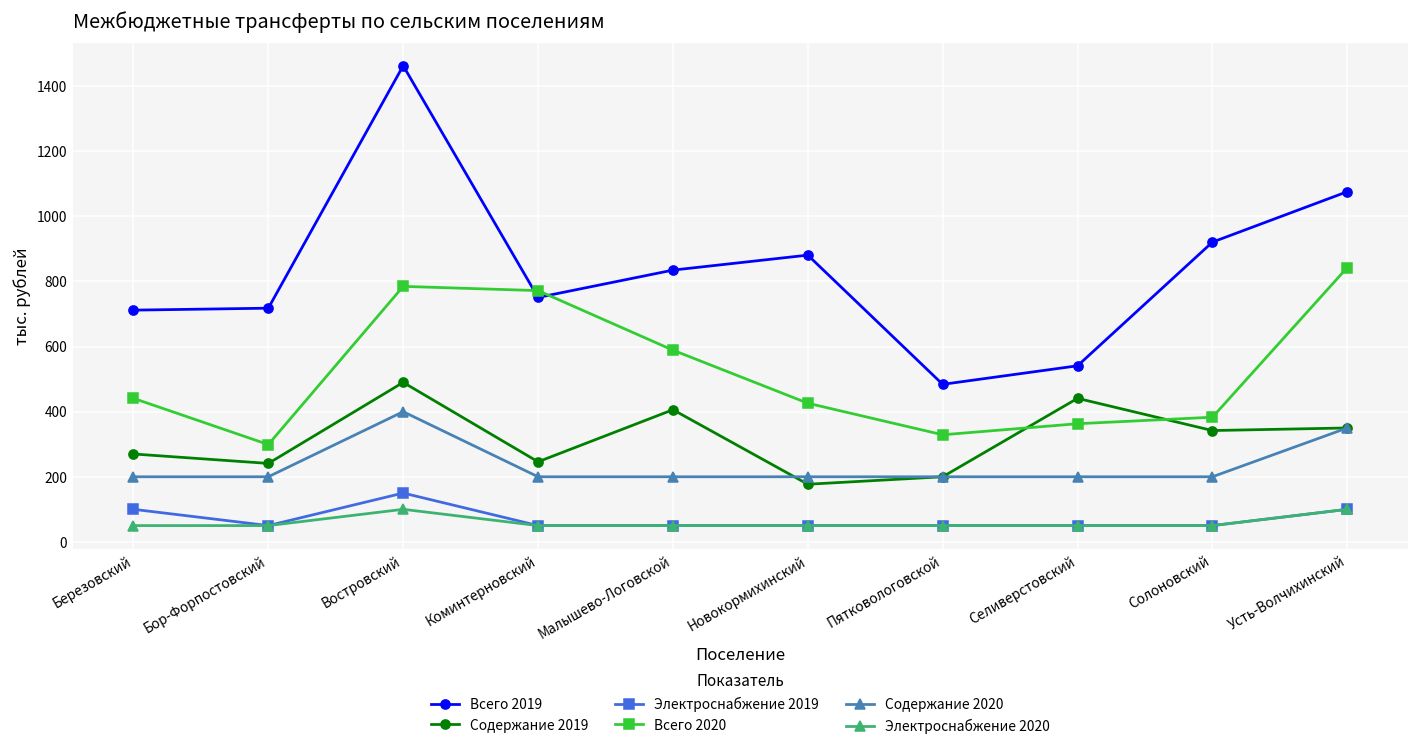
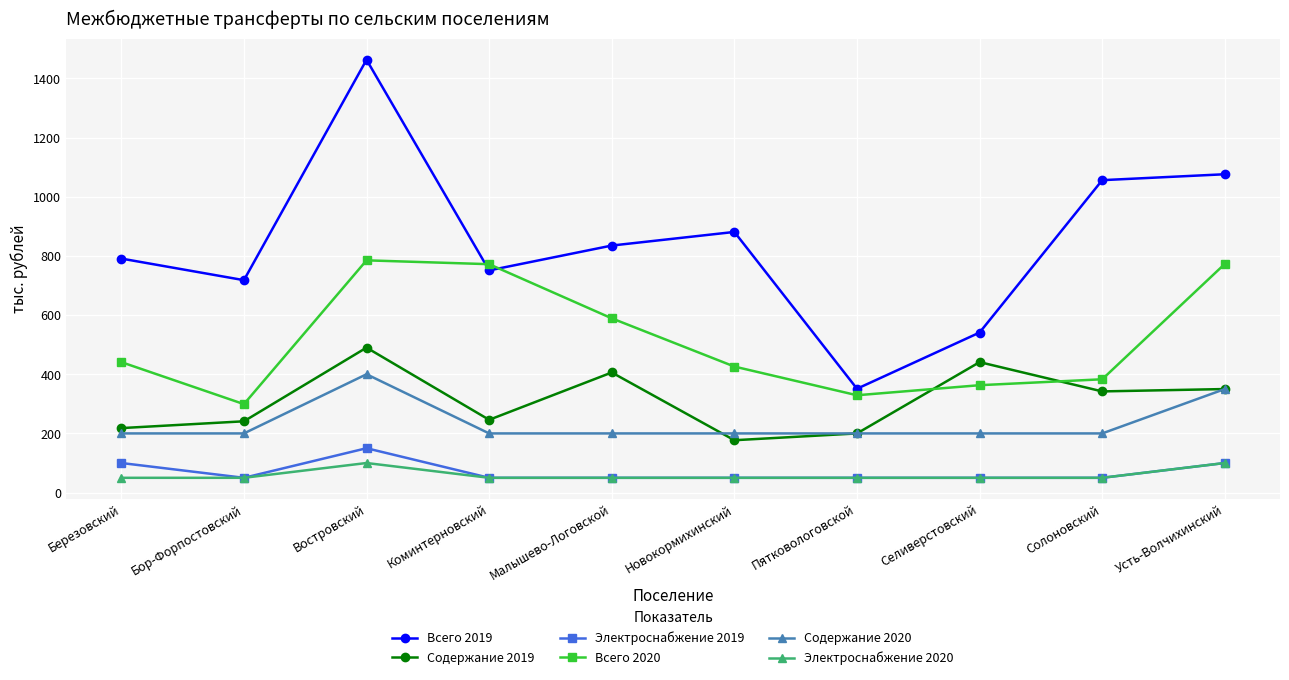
Всего 2019, Березовский: 710 -> 790
Содержание 2019, Березовский: 270 -> 220
Всего 2019, Пятковологовской: 480 -> 350
Всего 2019, Солоновский: 920 -> 1060
Всего 2020, Усть-Волчихинский: 840 -> 770
